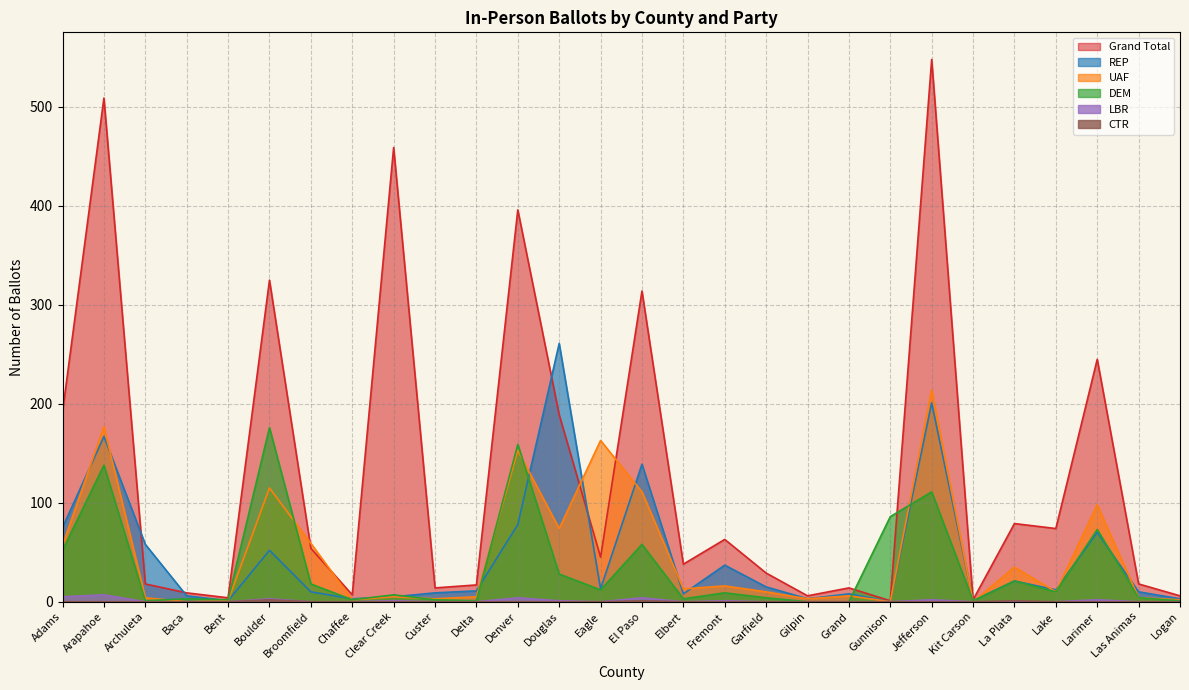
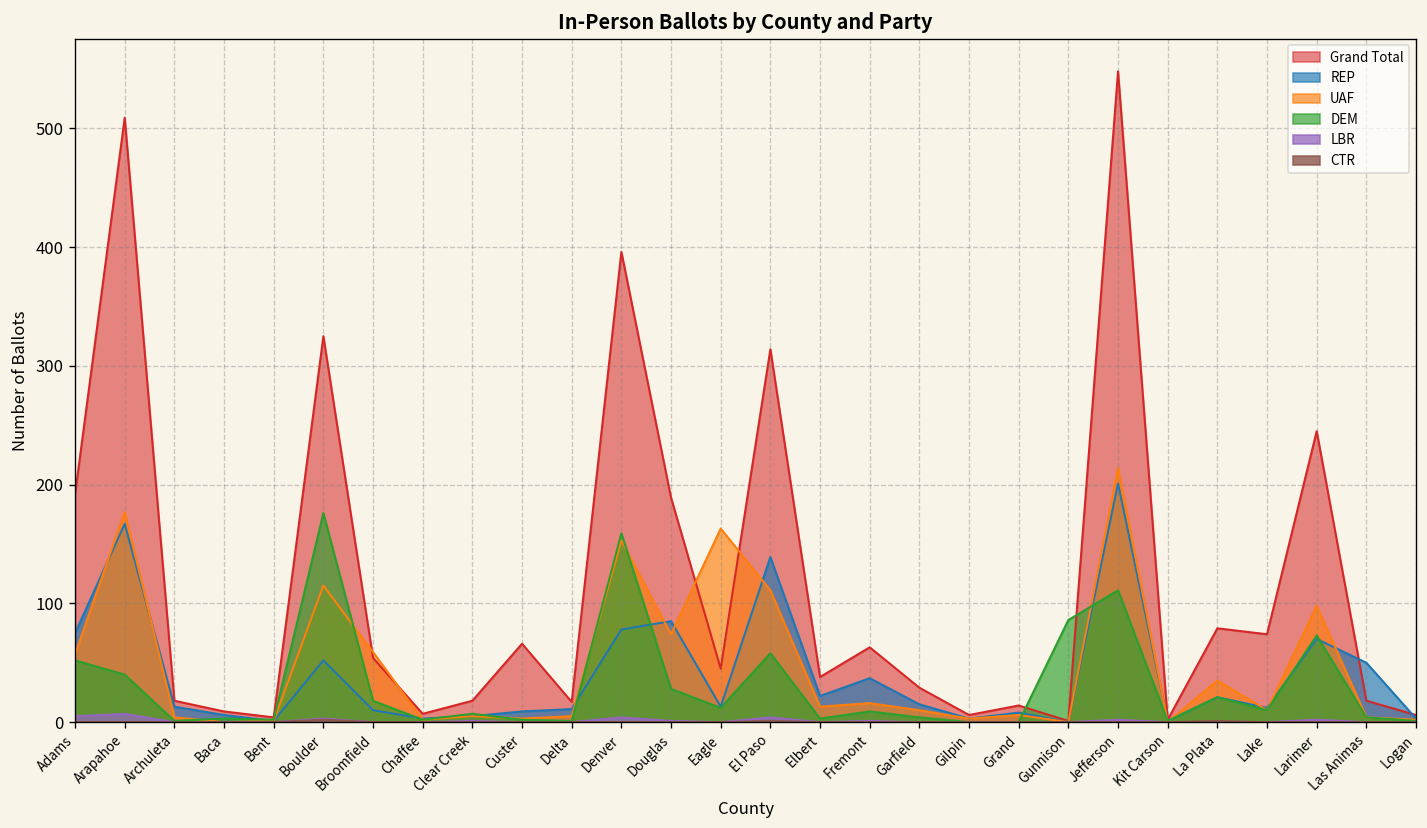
DEM, Arapahoe: 140 -> 40
REP, Archuleta: 60 -> 10
Grand Total, Clear Creek: 460 -> 20
Grand Total, Custer: 10 -> 70
REP, Douglas: 260 -> 90
REP, Elbert: 10 -> 20
REP, Las Animas: 10 -> 50
